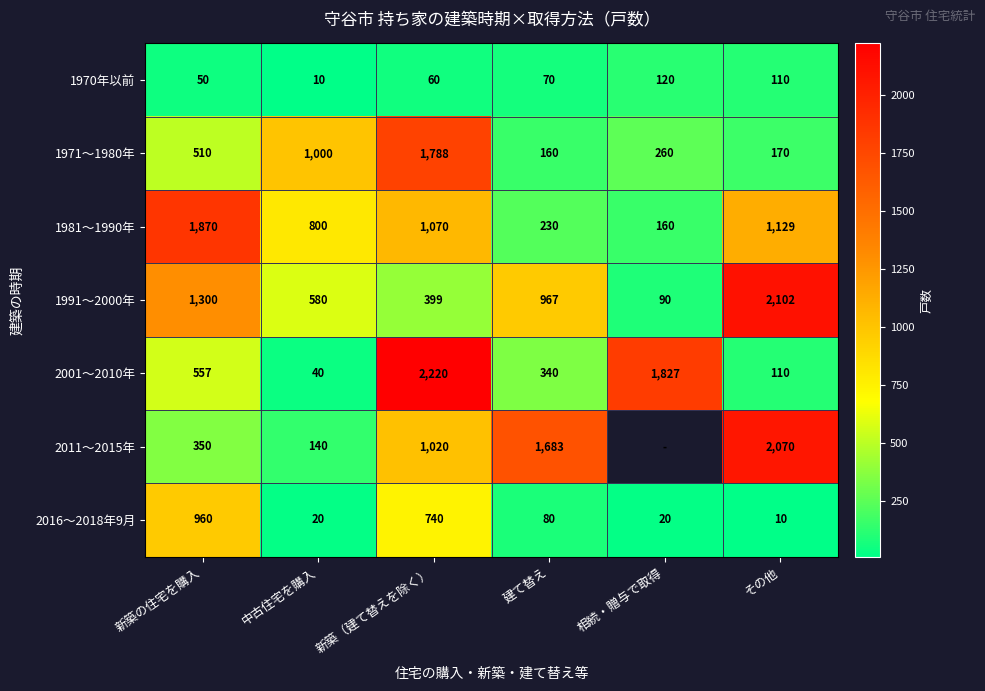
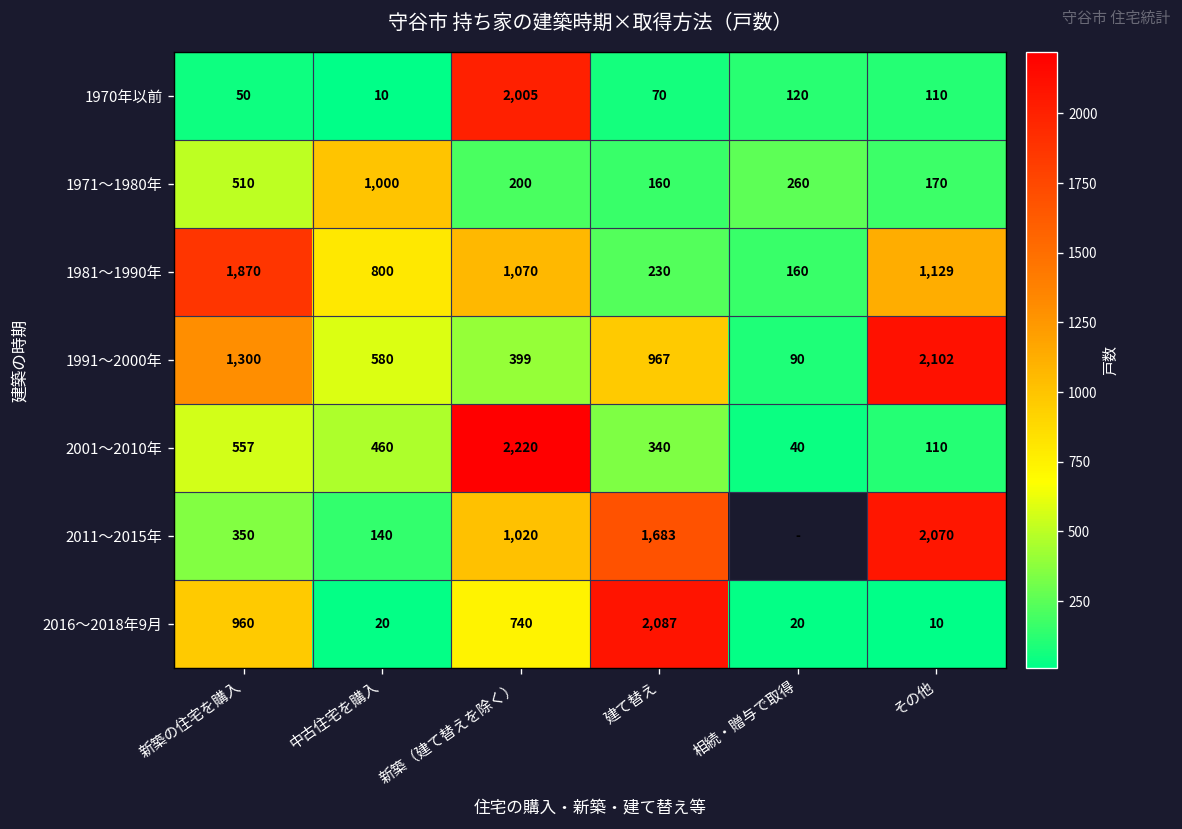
1970年以前, 新築（建て替えを除く）: 60 -> 2,005
1971～1980年, 新築（建て替えを除く）: 1,788 -> 200
2001～2010年, 中古住宅を購入: 40 -> 460
2001～2010年, 相続・贈与で取得: 1,827 -> 40
2016～2018年9月, 建て替え: 80 -> 2,087
